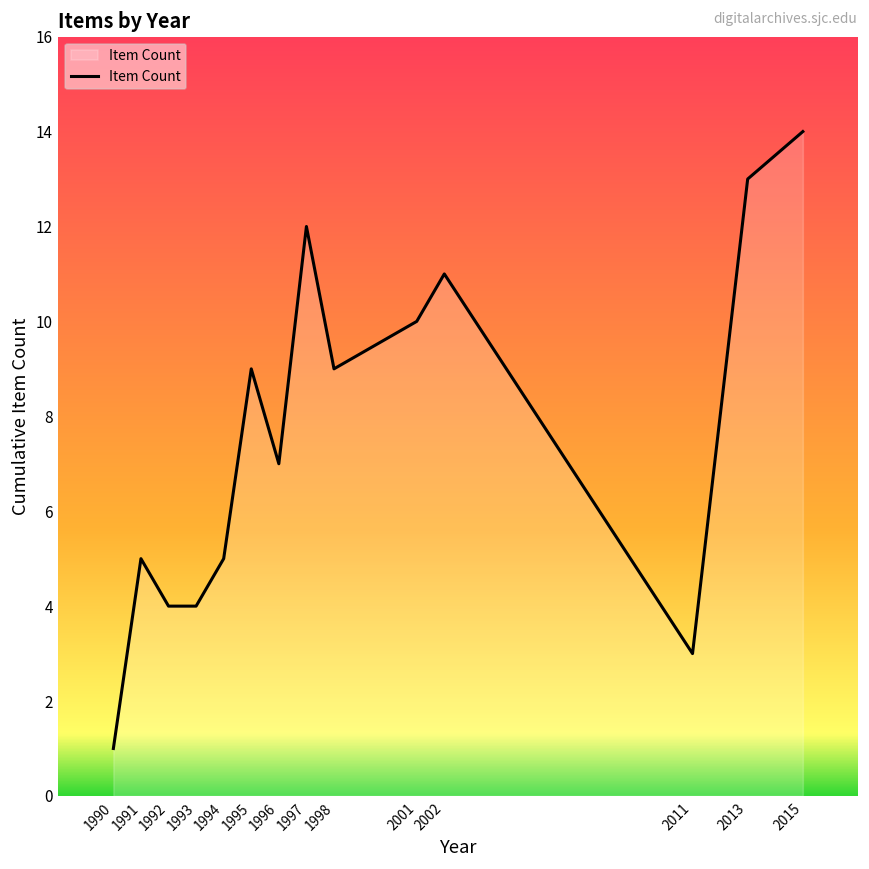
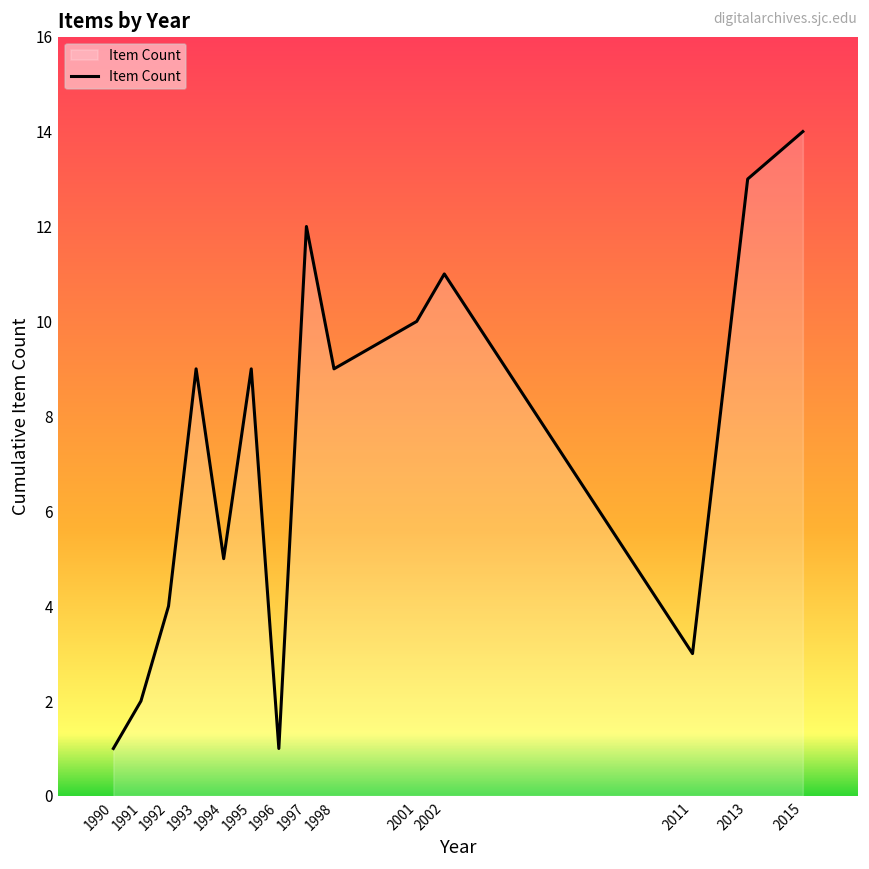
1991: 5 -> 2
1993: 4 -> 9
1996: 7 -> 1
